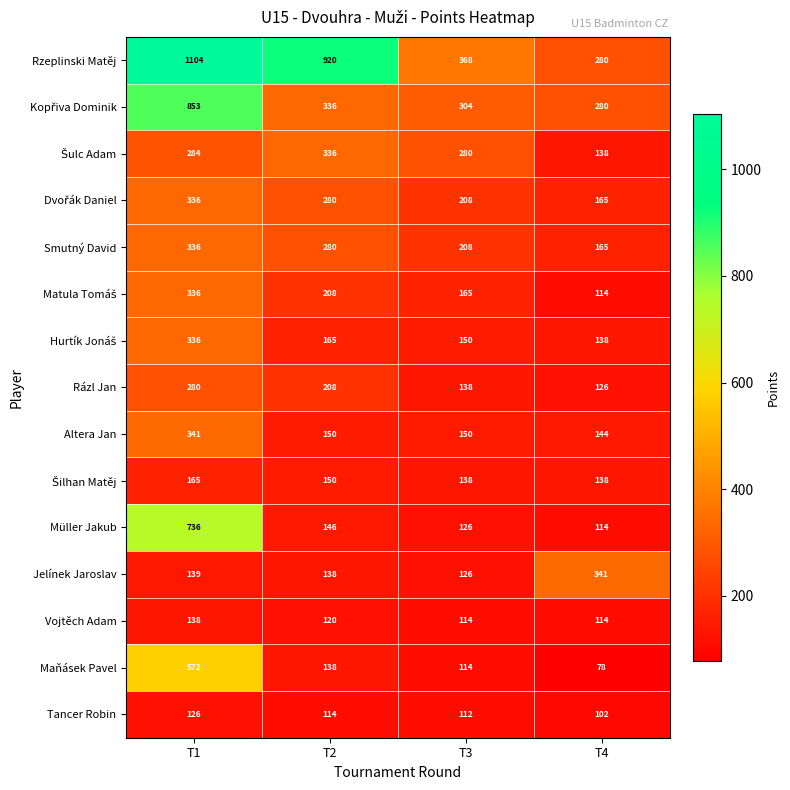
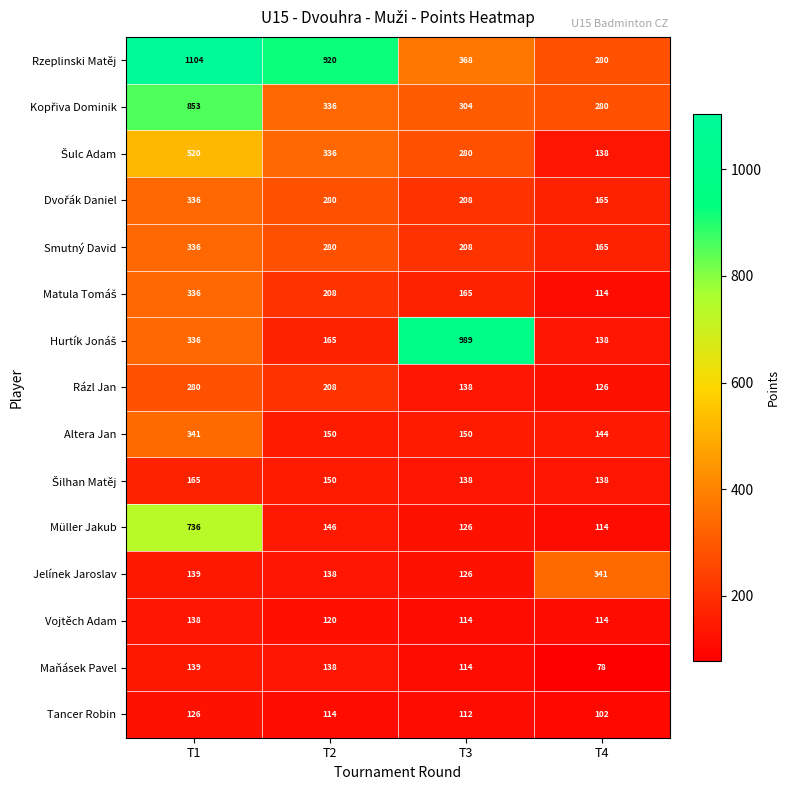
Šulc Adam, T1: 284 -> 520
Hurtík Jonáš, T3: 150 -> 989
Maňásek Pavel, T1: 572 -> 139
